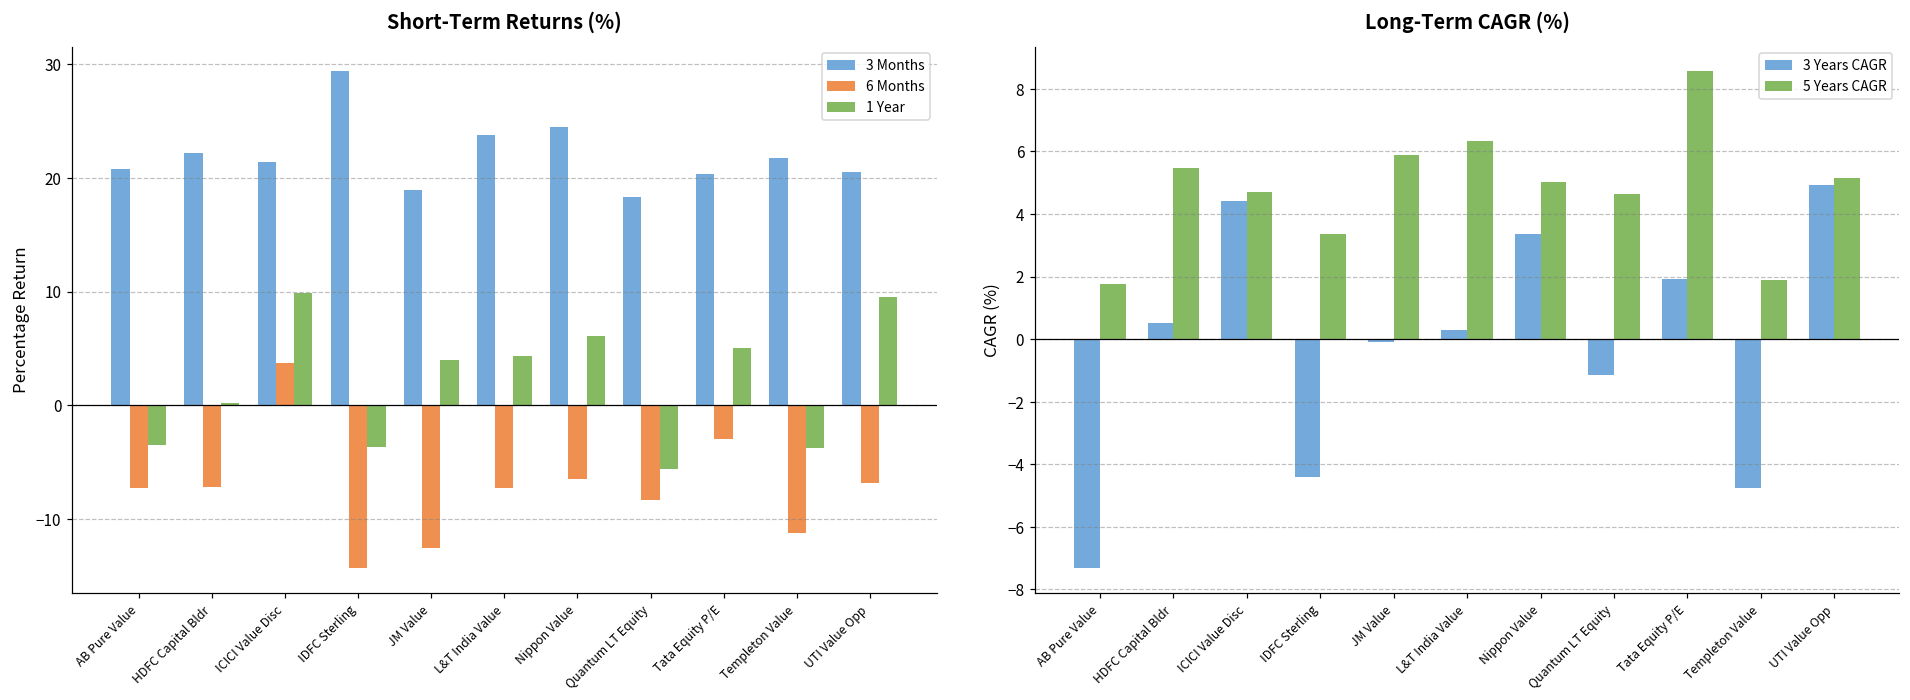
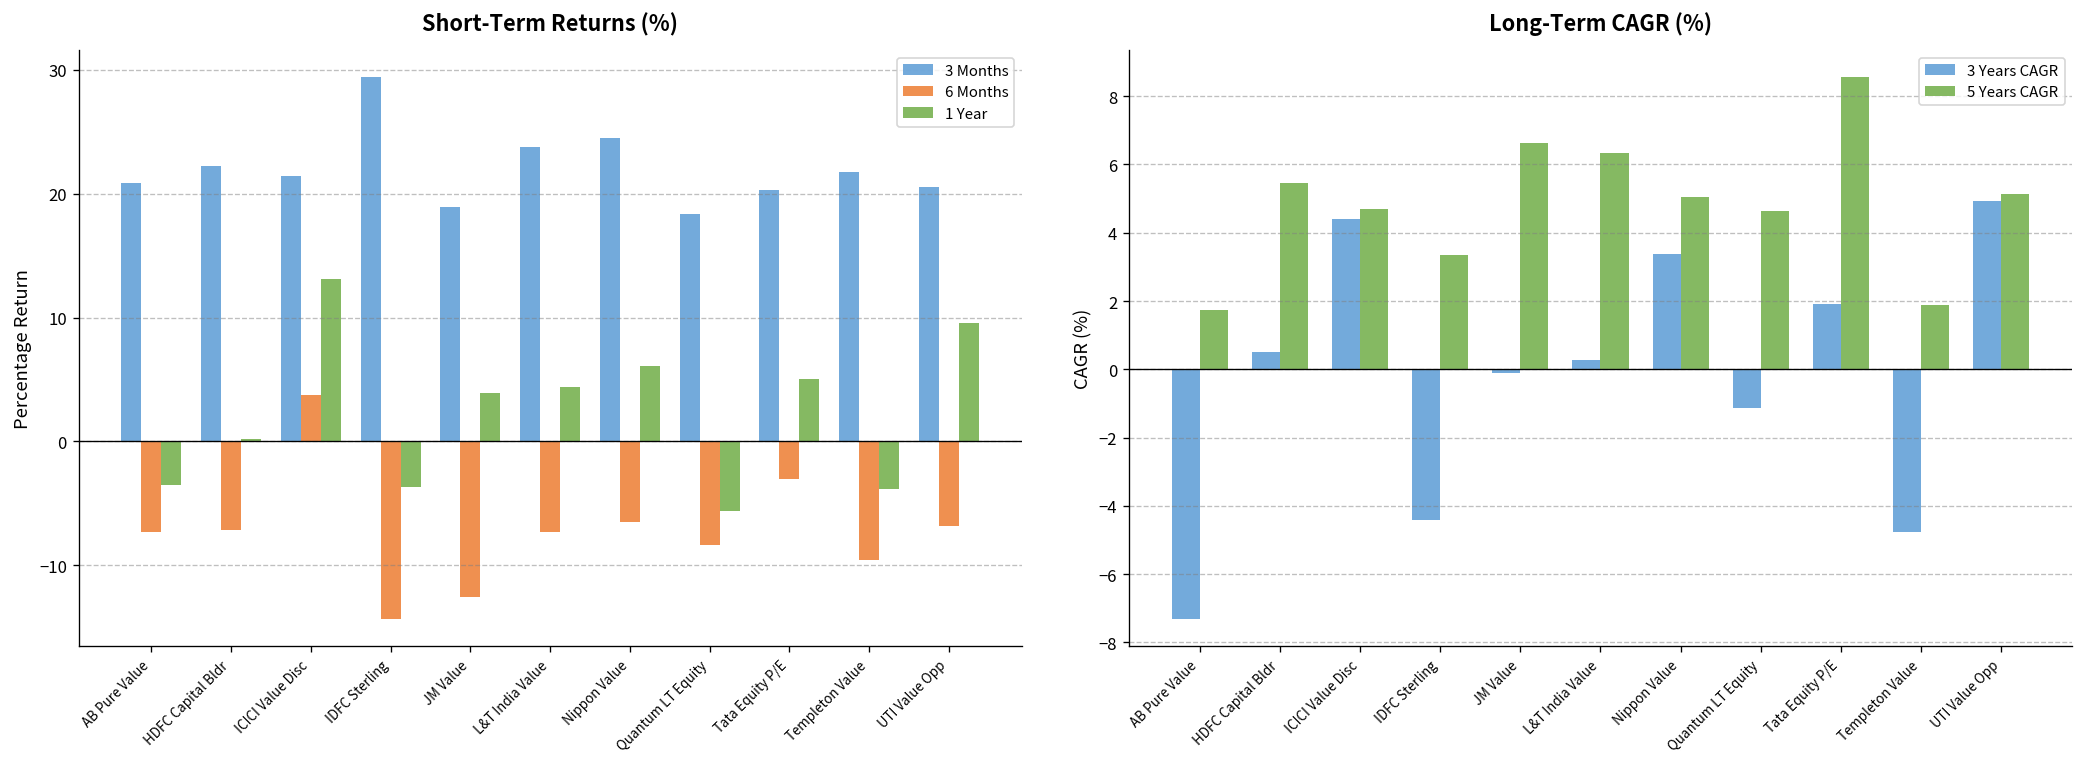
Short-Term Returns (%), 1 Year, ICICI Value Disc: 9.9 -> 13.1
Short-Term Returns (%), 6 Months, Templeton Value: -11.3 -> -9.5
Long-Term CAGR (%), 5 Years CAGR, JM Value: 5.9 -> 6.6
